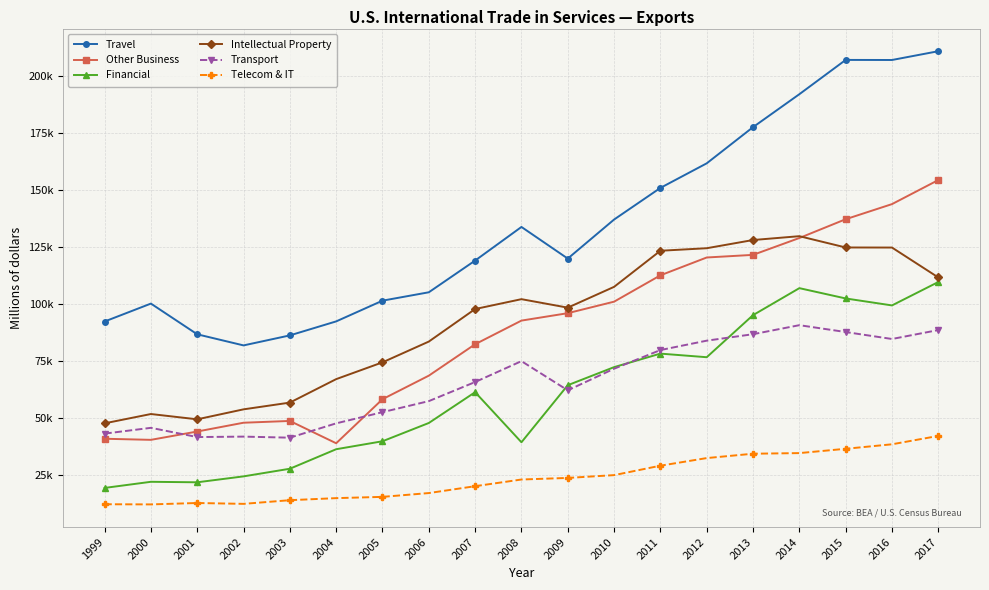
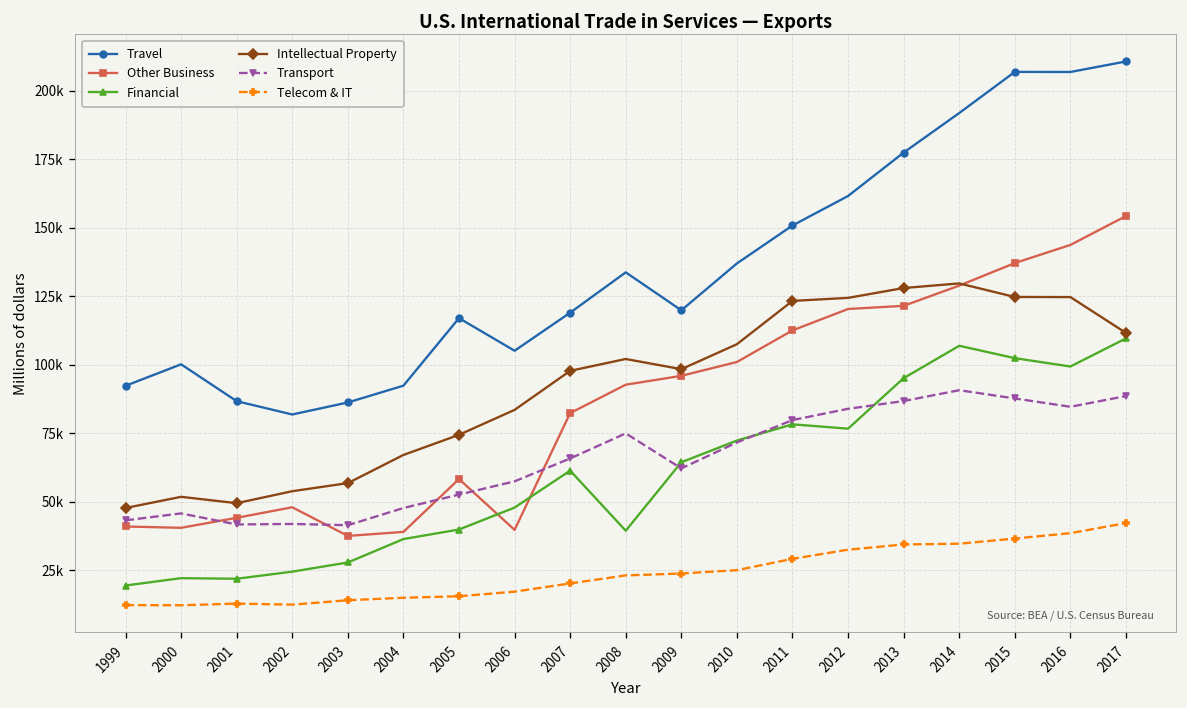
Other Business, 2003: 49000 -> 38000
Travel, 2005: 101000 -> 117000
Other Business, 2006: 69000 -> 40000
